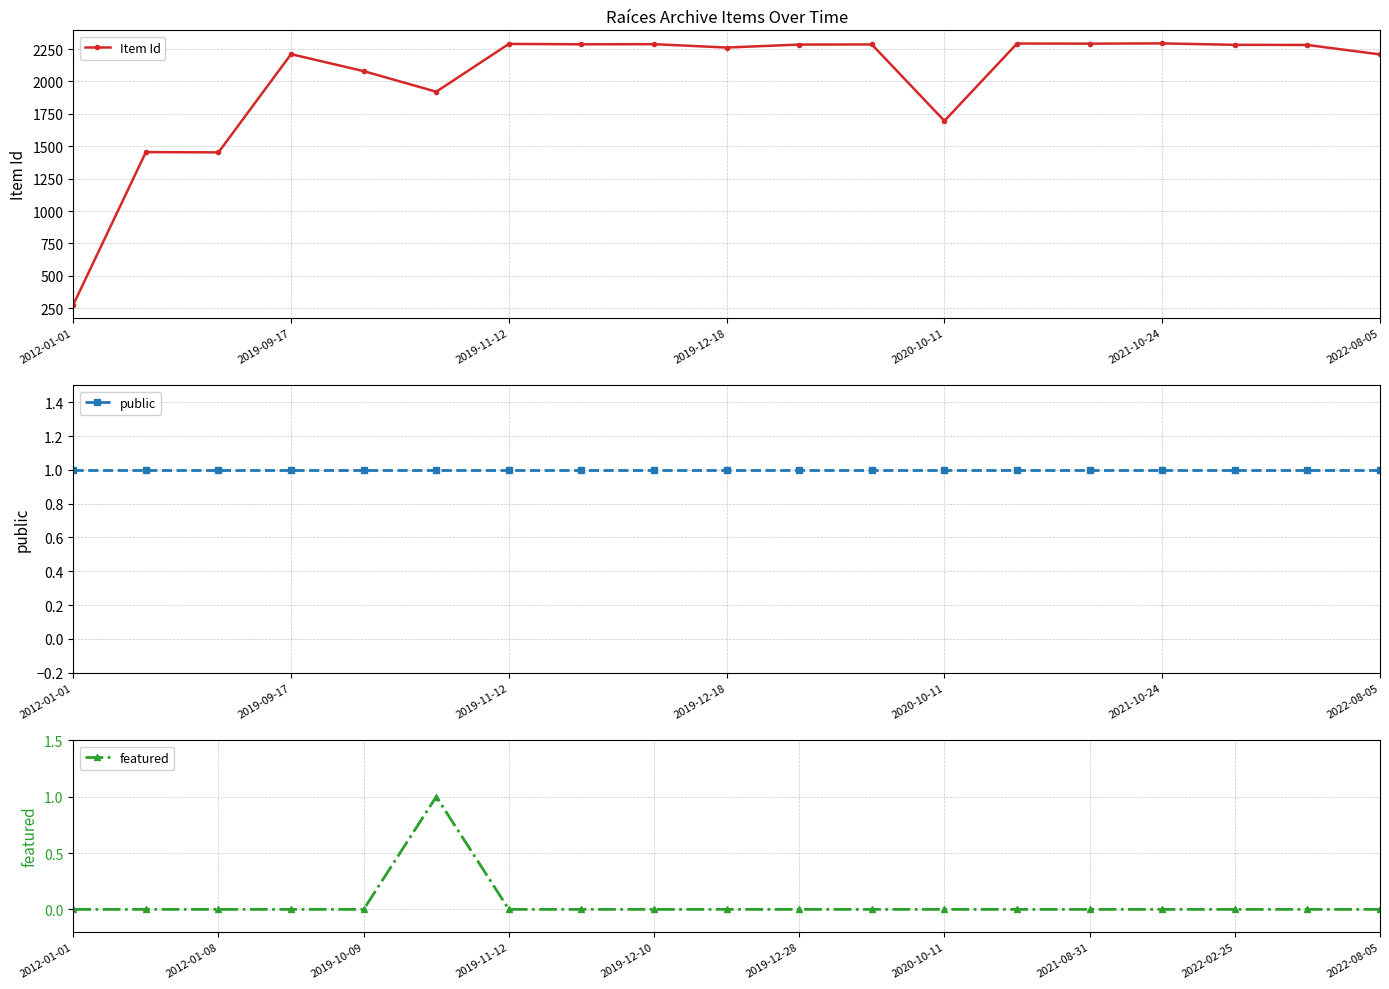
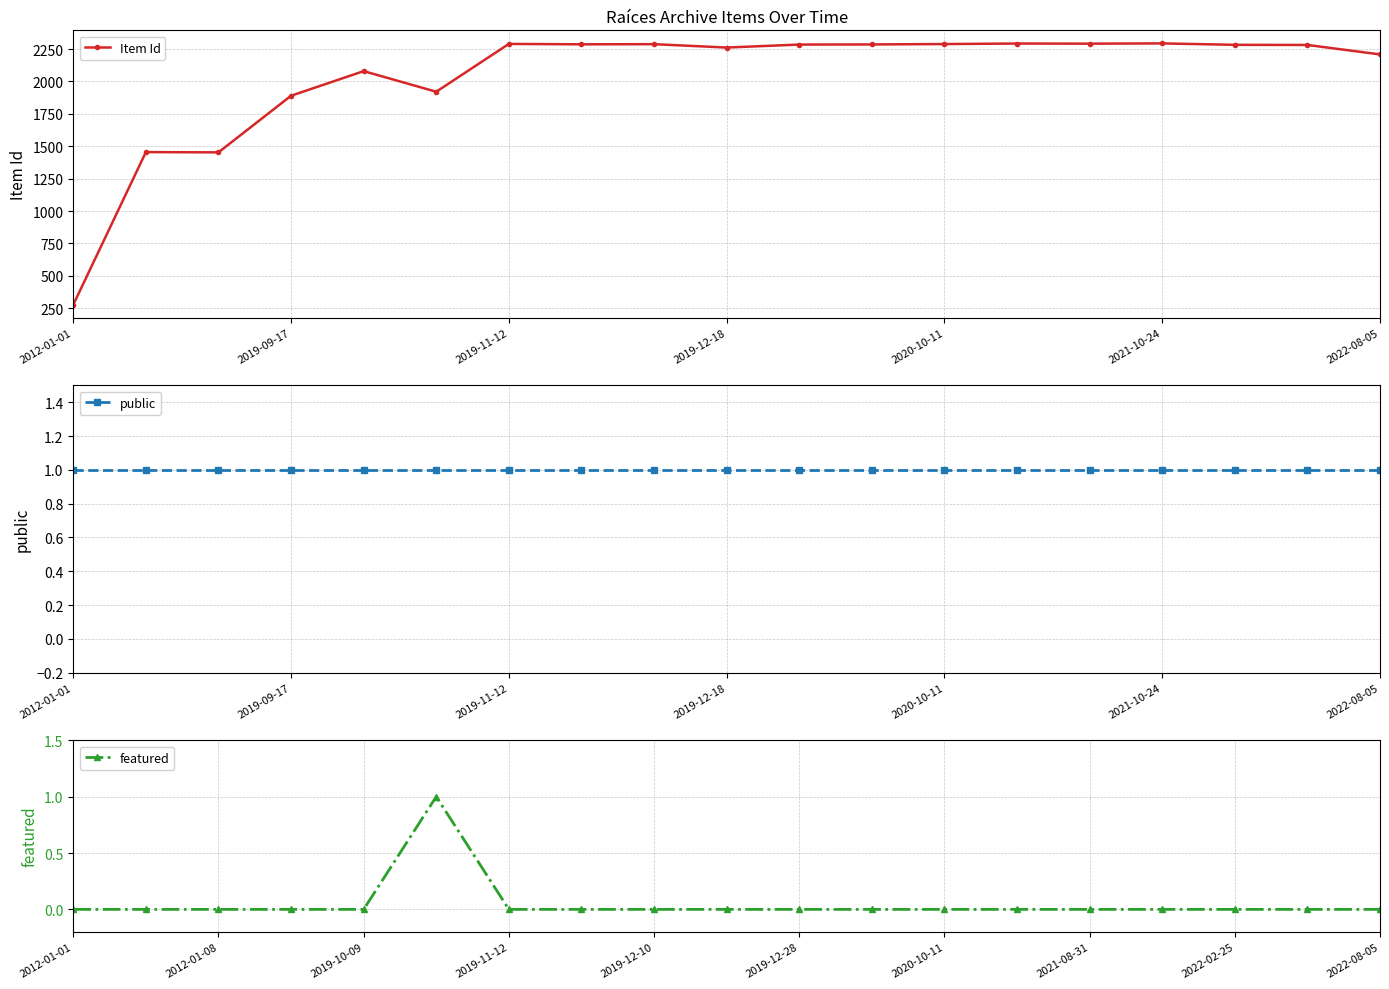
Raíces Archive Items Over Time, 2019-09-17: 2210 -> 1890
Raíces Archive Items Over Time, 2020-10-11: 1700 -> 2290
